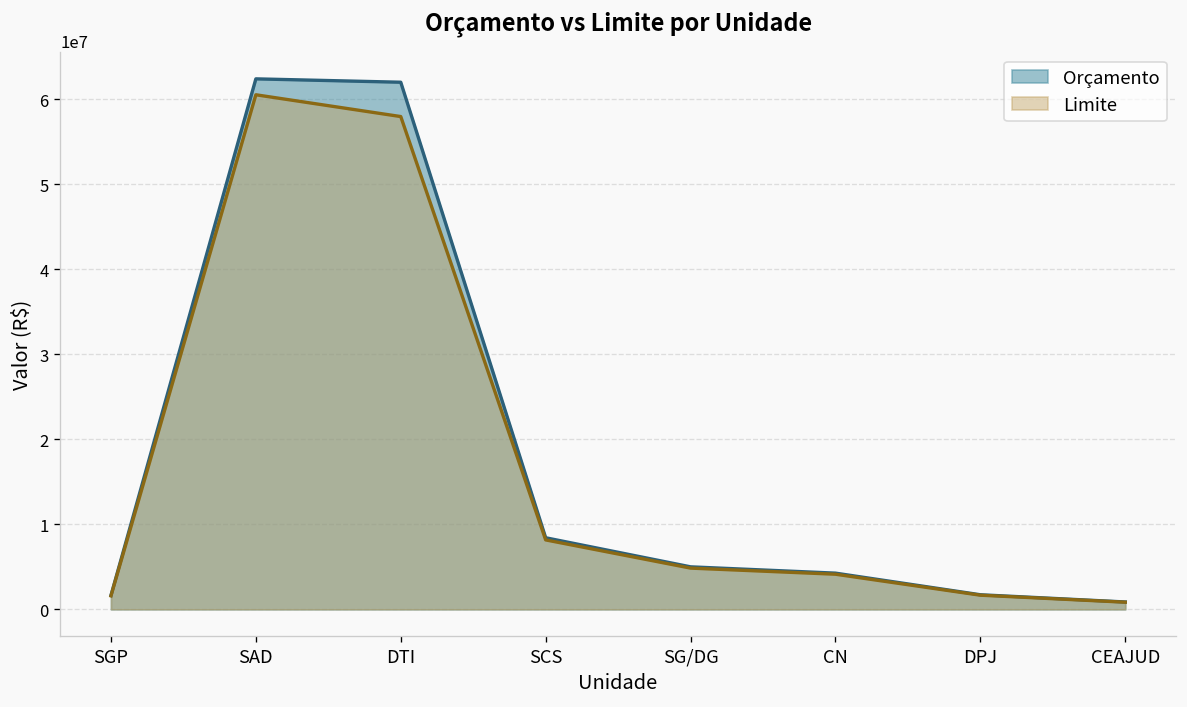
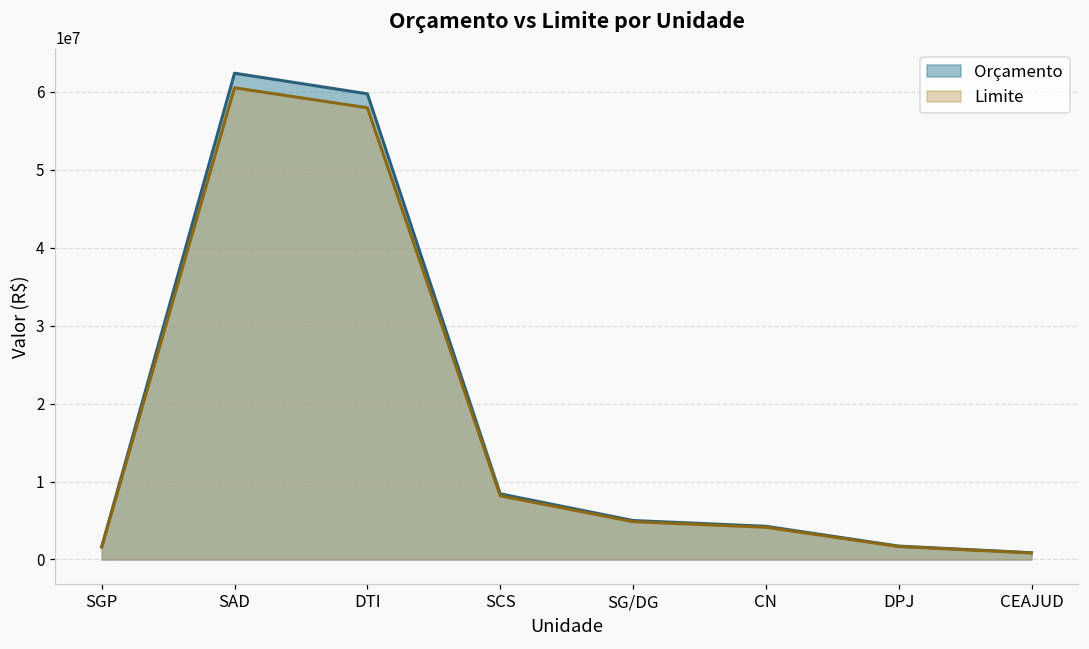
Orçamento, DTI: 62000000 -> 60000000
